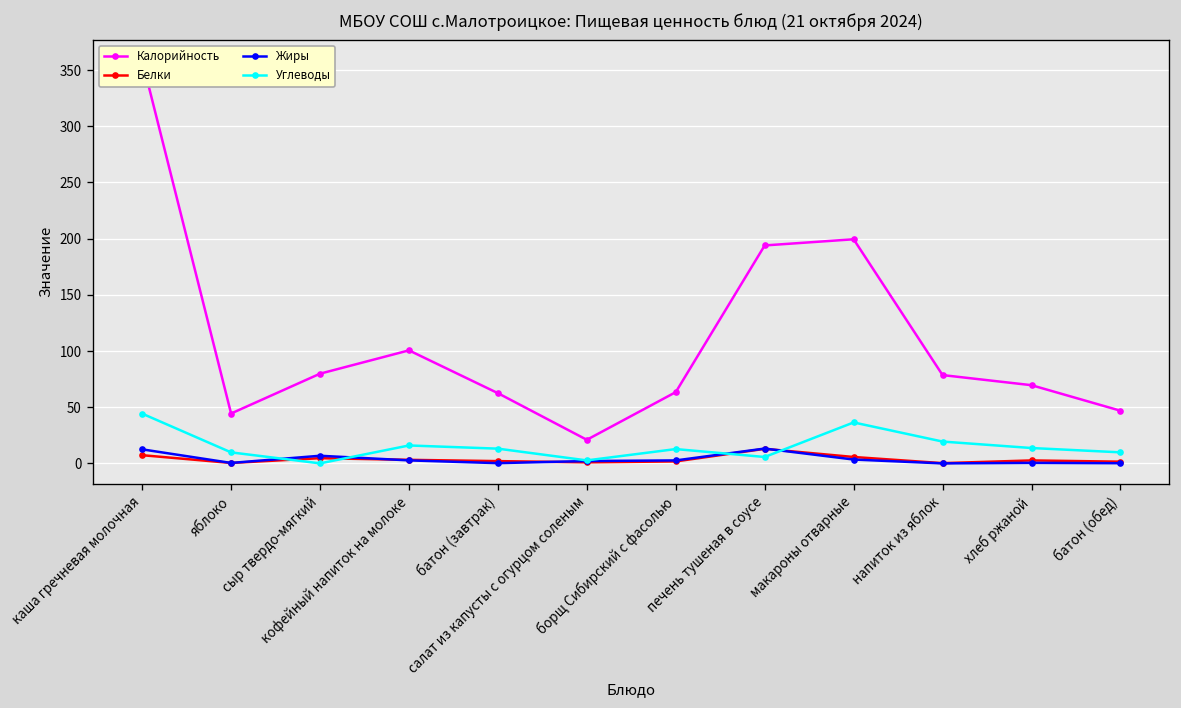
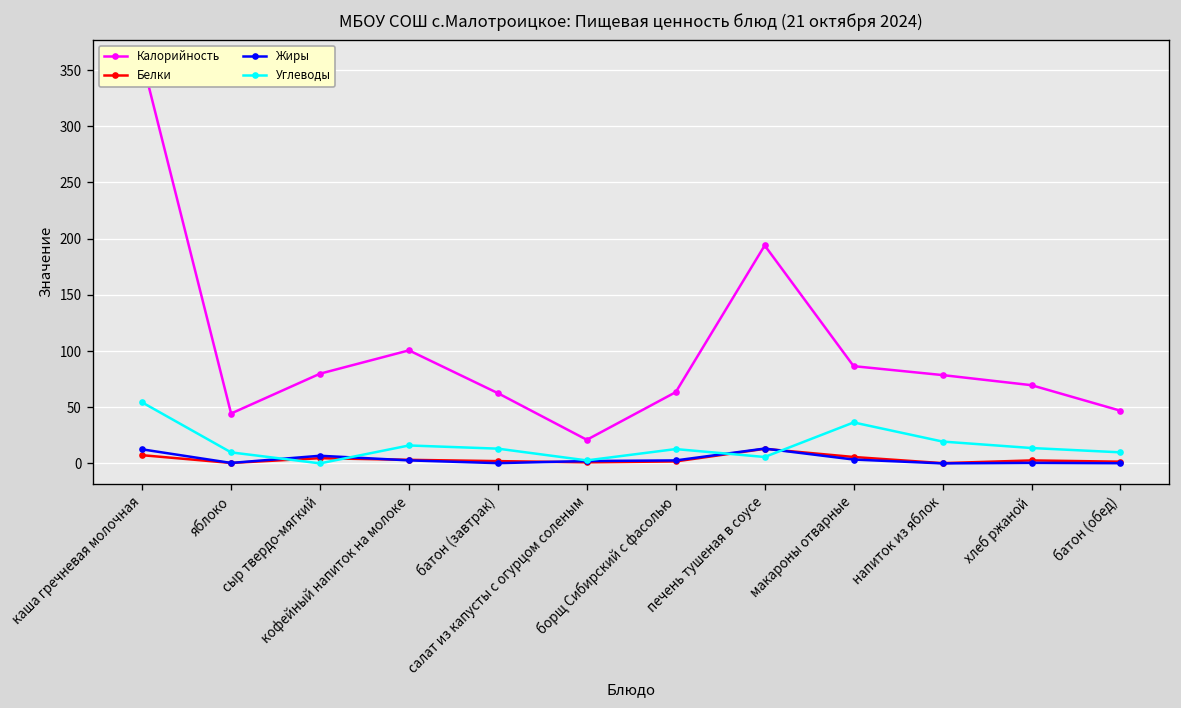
Углеводы, каша гречневая молочная: 40 -> 50
Калорийность, макароны отварные: 200 -> 90
